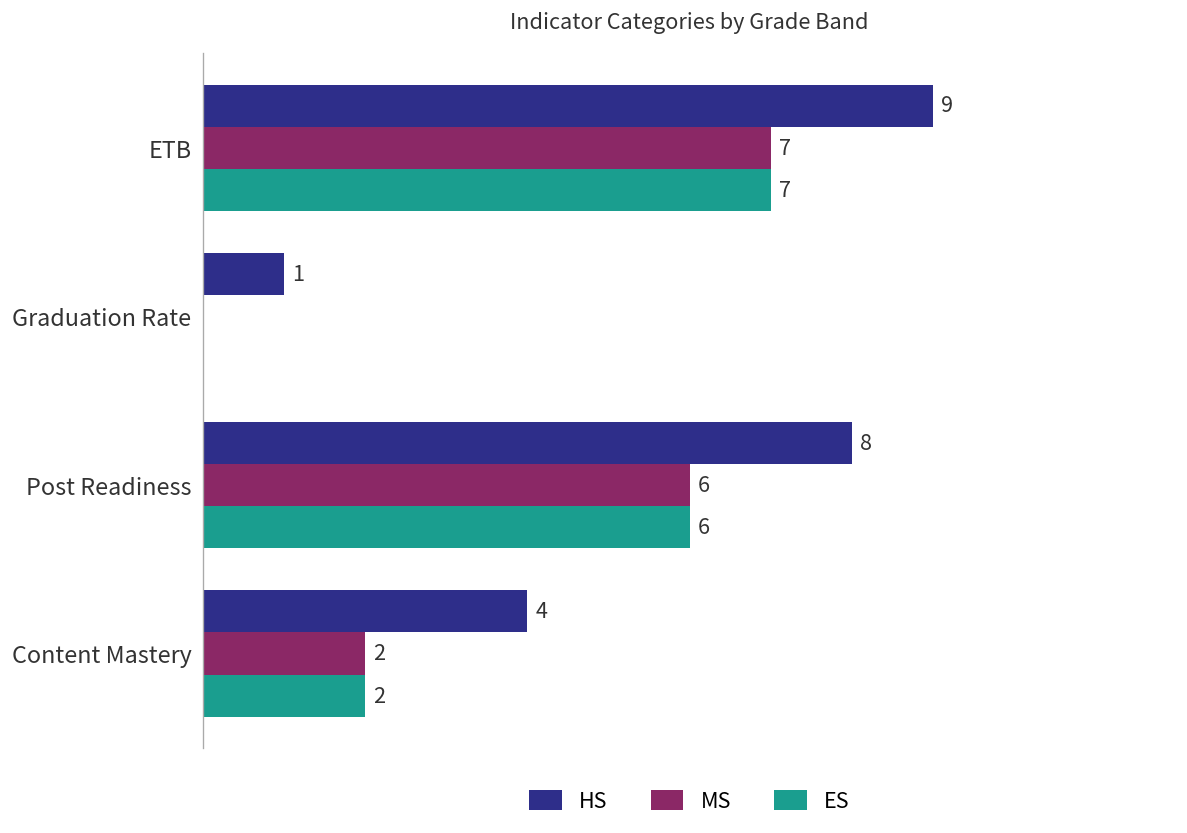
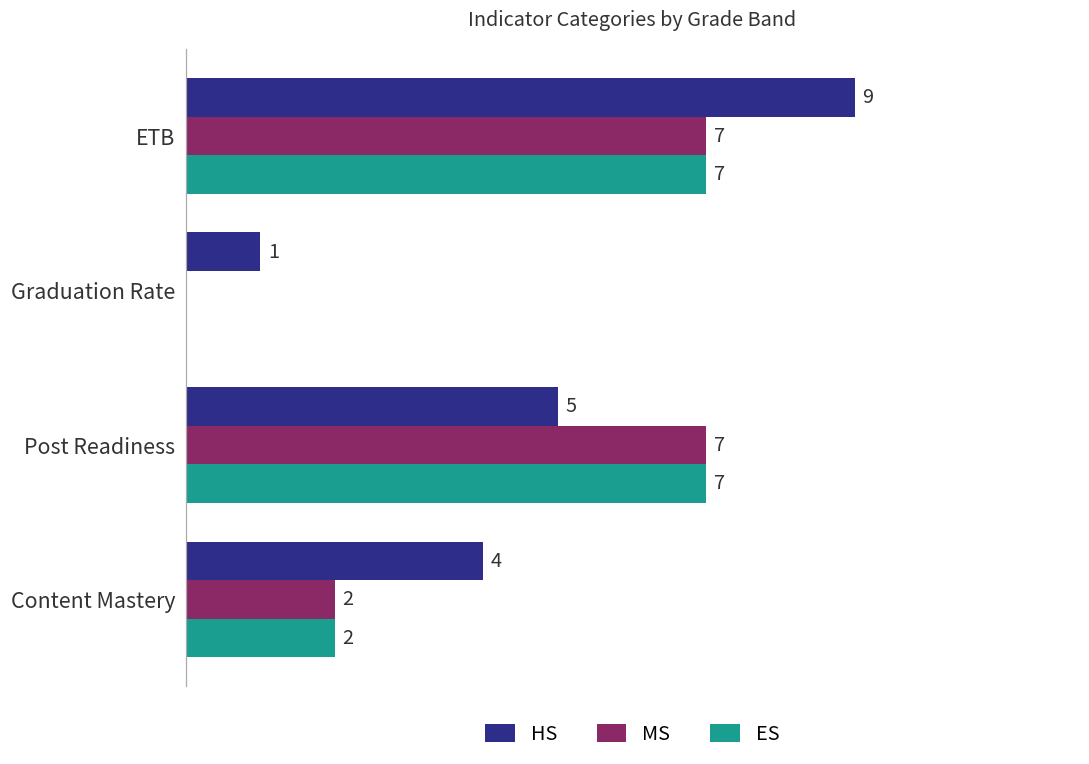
HS, Post Readiness: 8 -> 5
MS, Post Readiness: 6 -> 7
ES, Post Readiness: 6 -> 7
